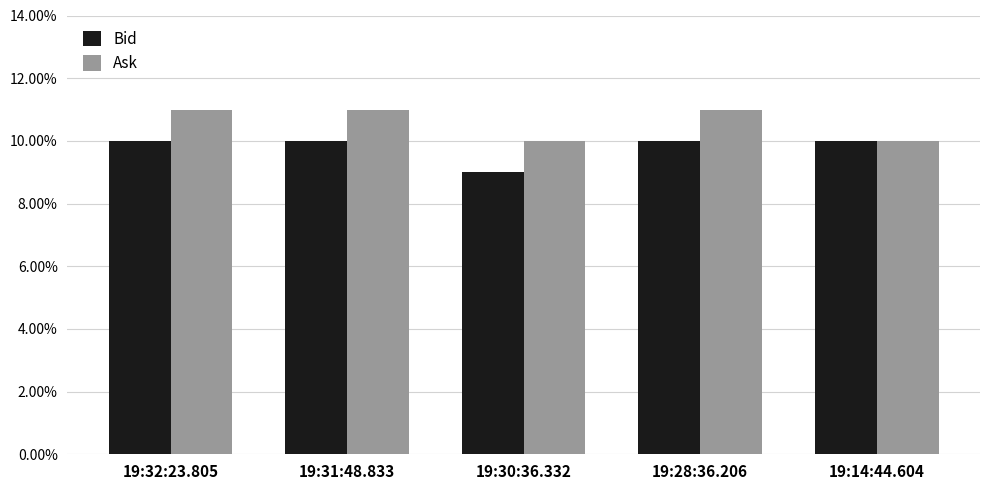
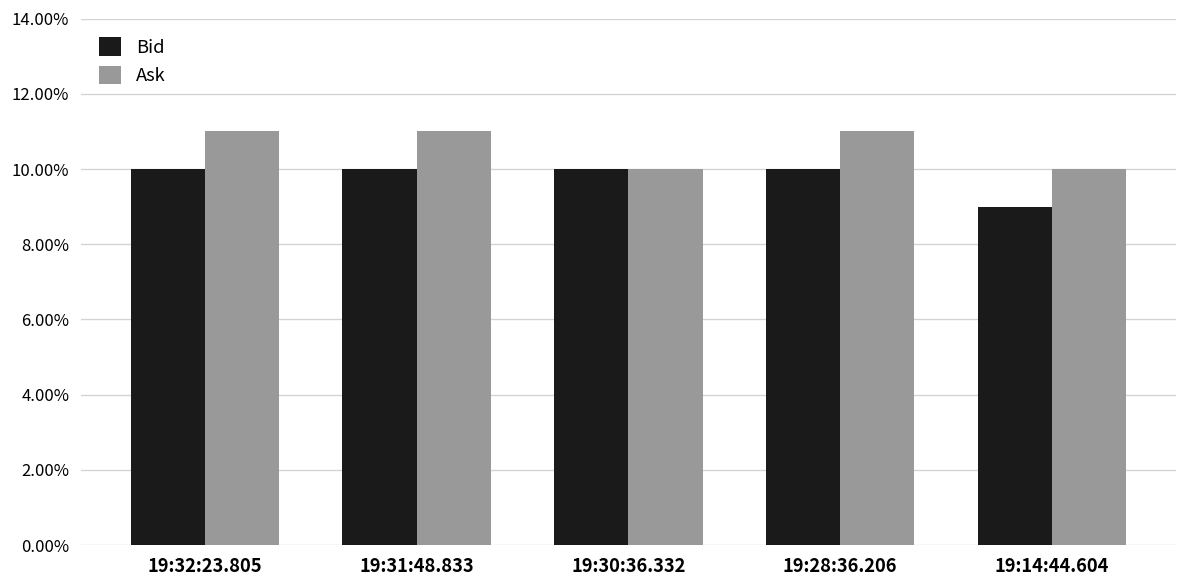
Bid, 19:30:36.332: 9.0% -> 10.0%
Bid, 19:14:44.604: 10.0% -> 9.0%
